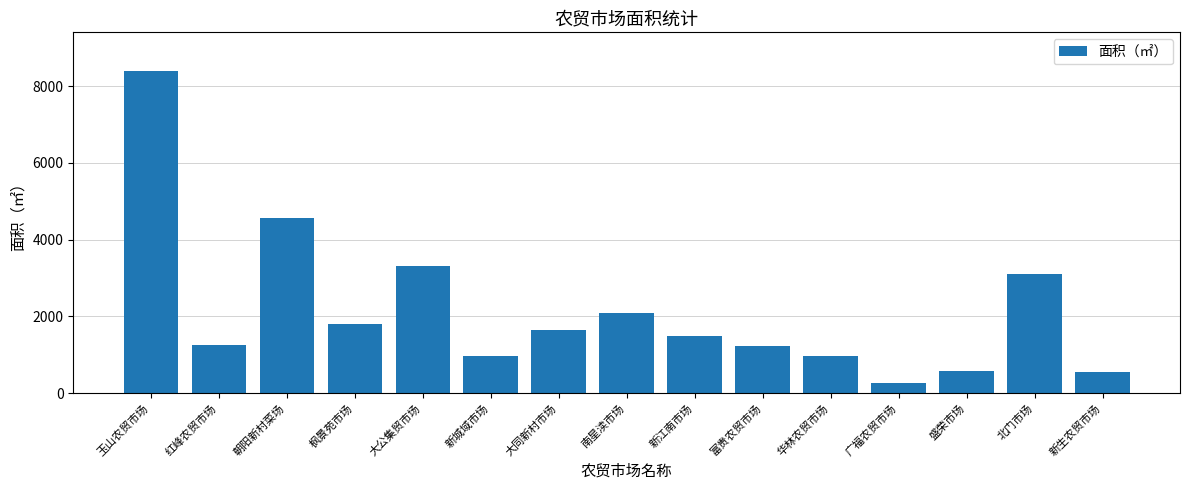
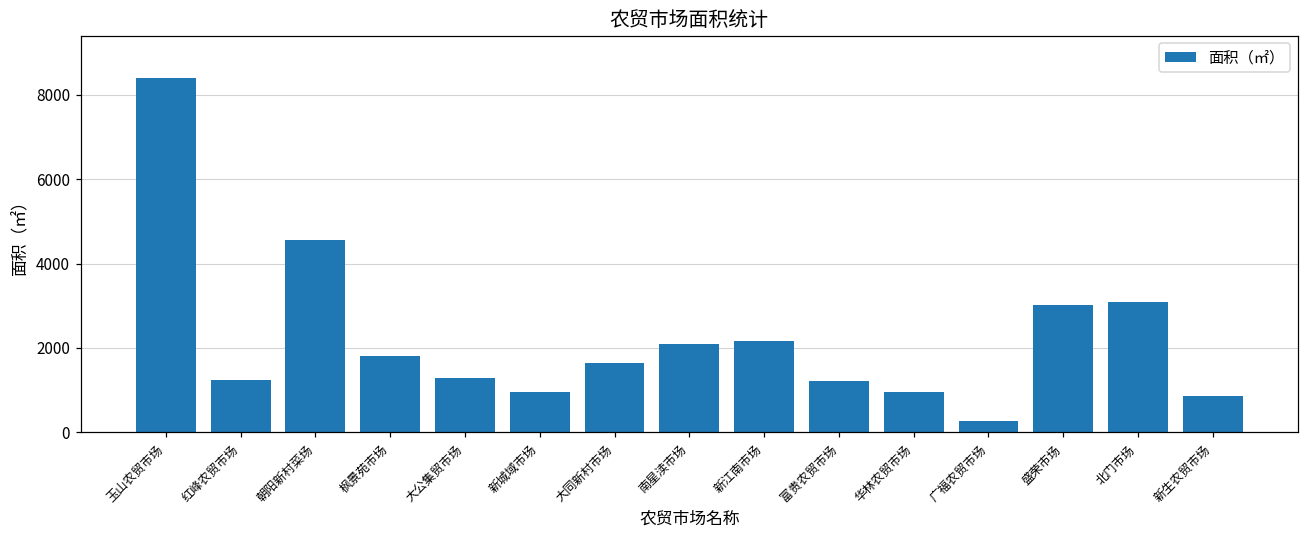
大公集贸市场: 3300 -> 1300
新江南市场: 1500 -> 2200
盛荣市场: 600 -> 3000
新生农贸市场: 600 -> 900
